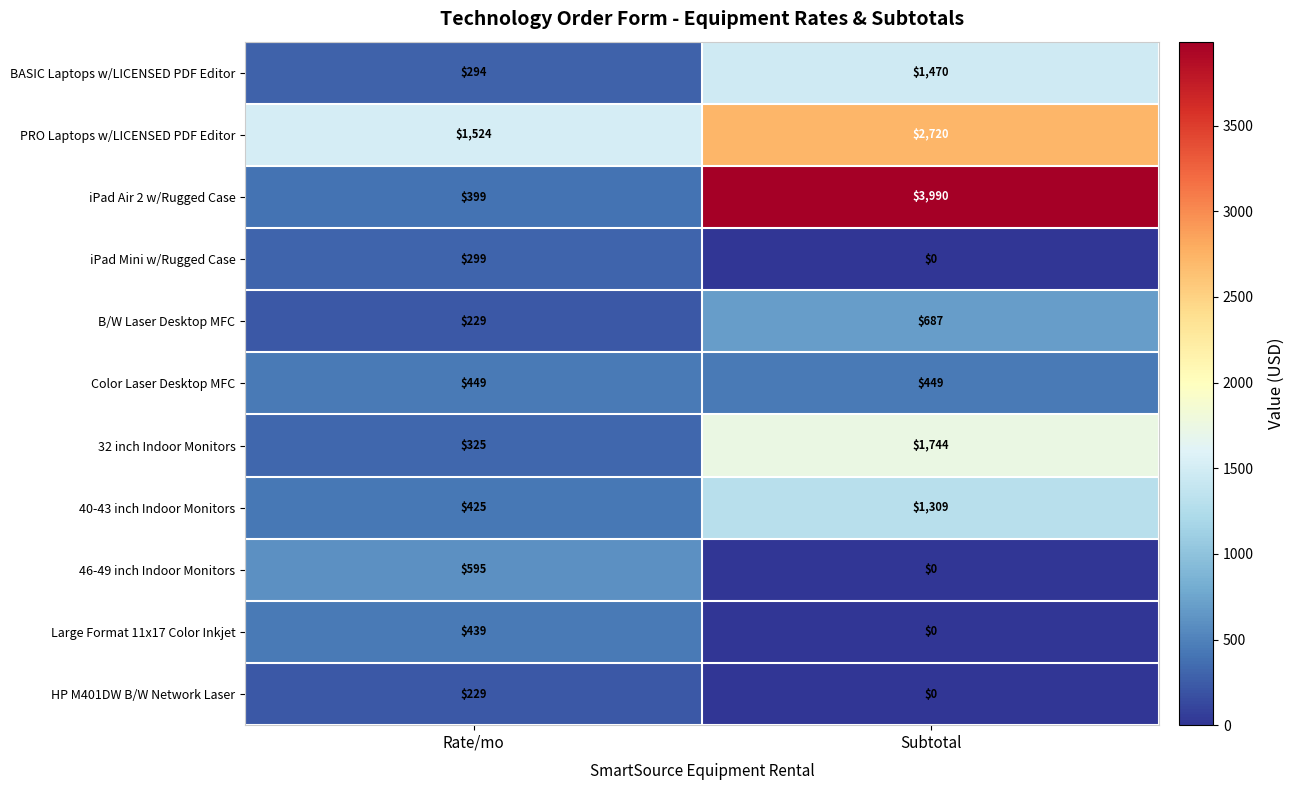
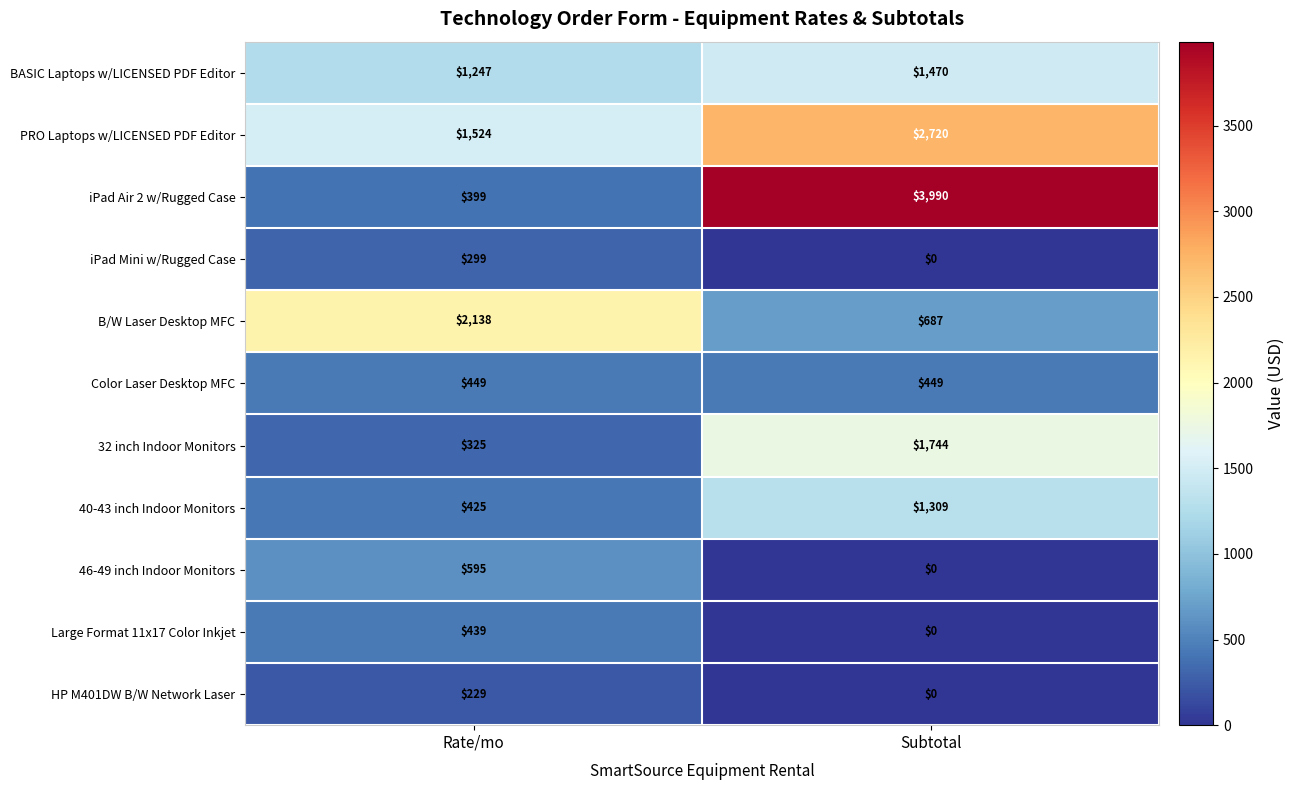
BASIC Laptops w/LICENSED PDF Editor, Rate/mo: $294 -> $1,247
B/W Laser Desktop MFC, Rate/mo: $229 -> $2,138
